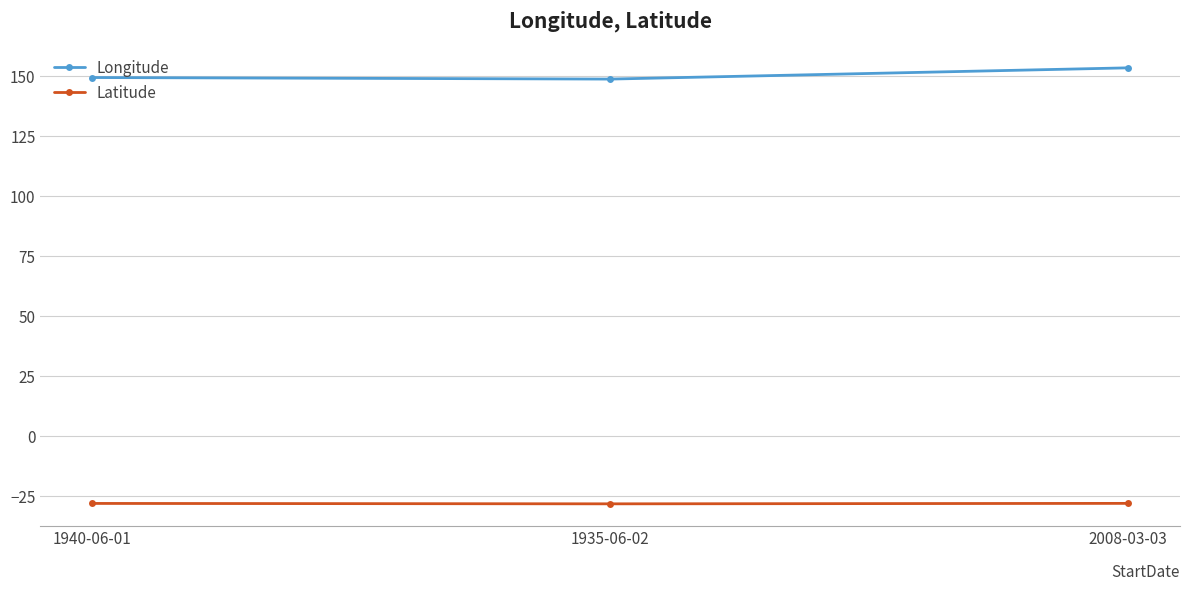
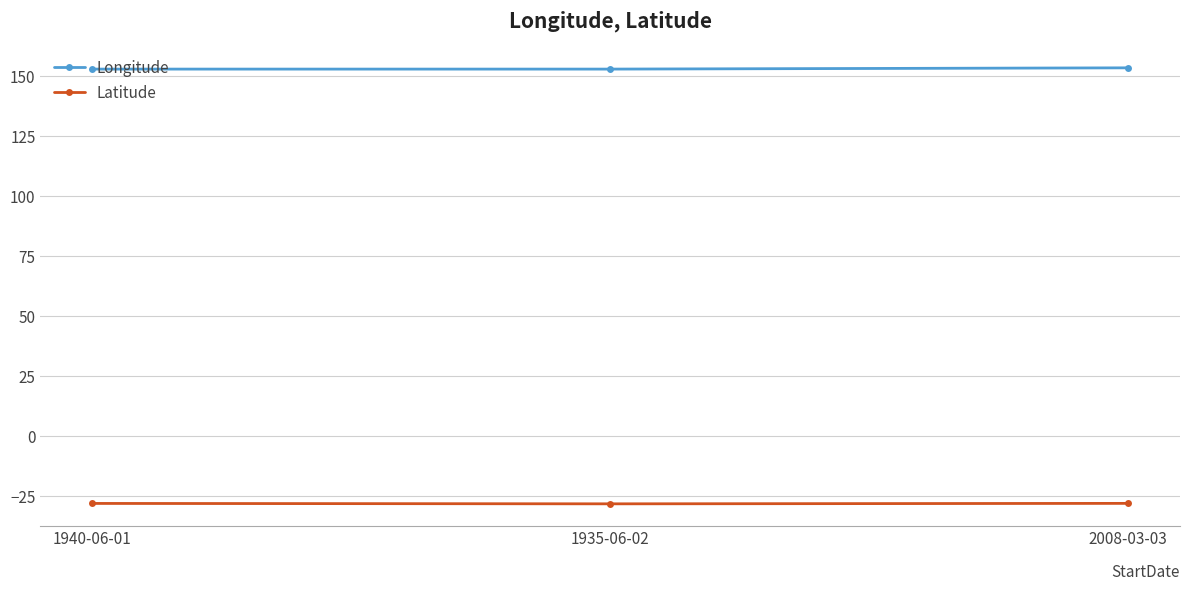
Longitude, 1940-06-01: 149 -> 153
Longitude, 1935-06-02: 149 -> 153
